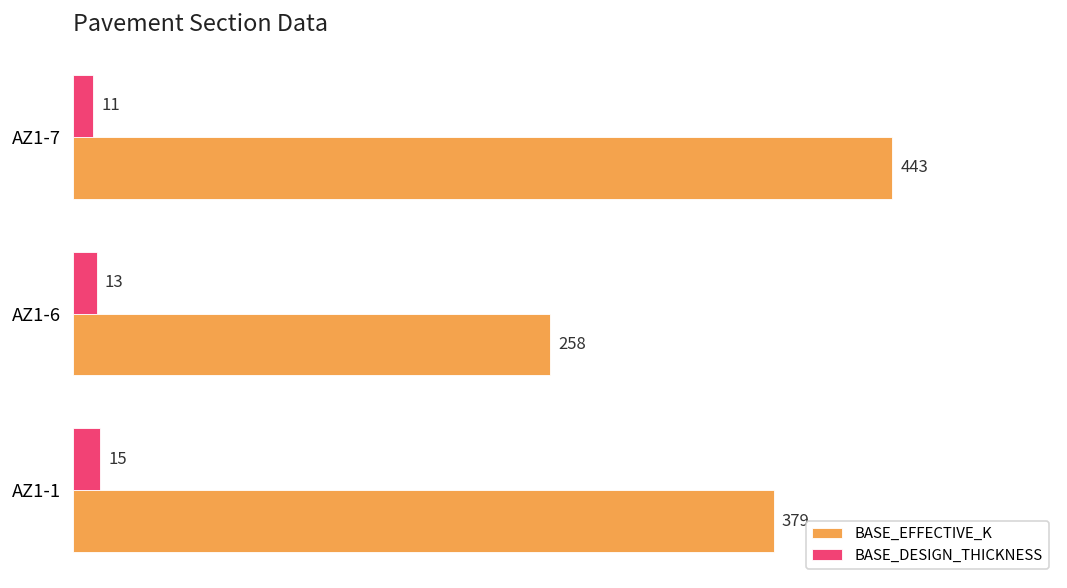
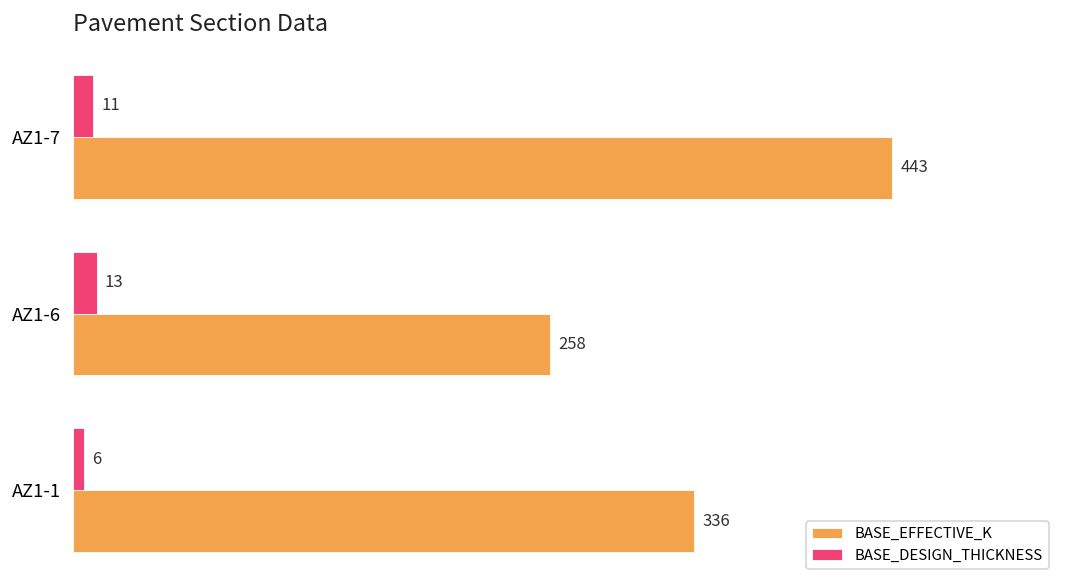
BASE_DESIGN_THICKNESS, AZ1-1: 15 -> 6
BASE_EFFECTIVE_K, AZ1-1: 379 -> 336
